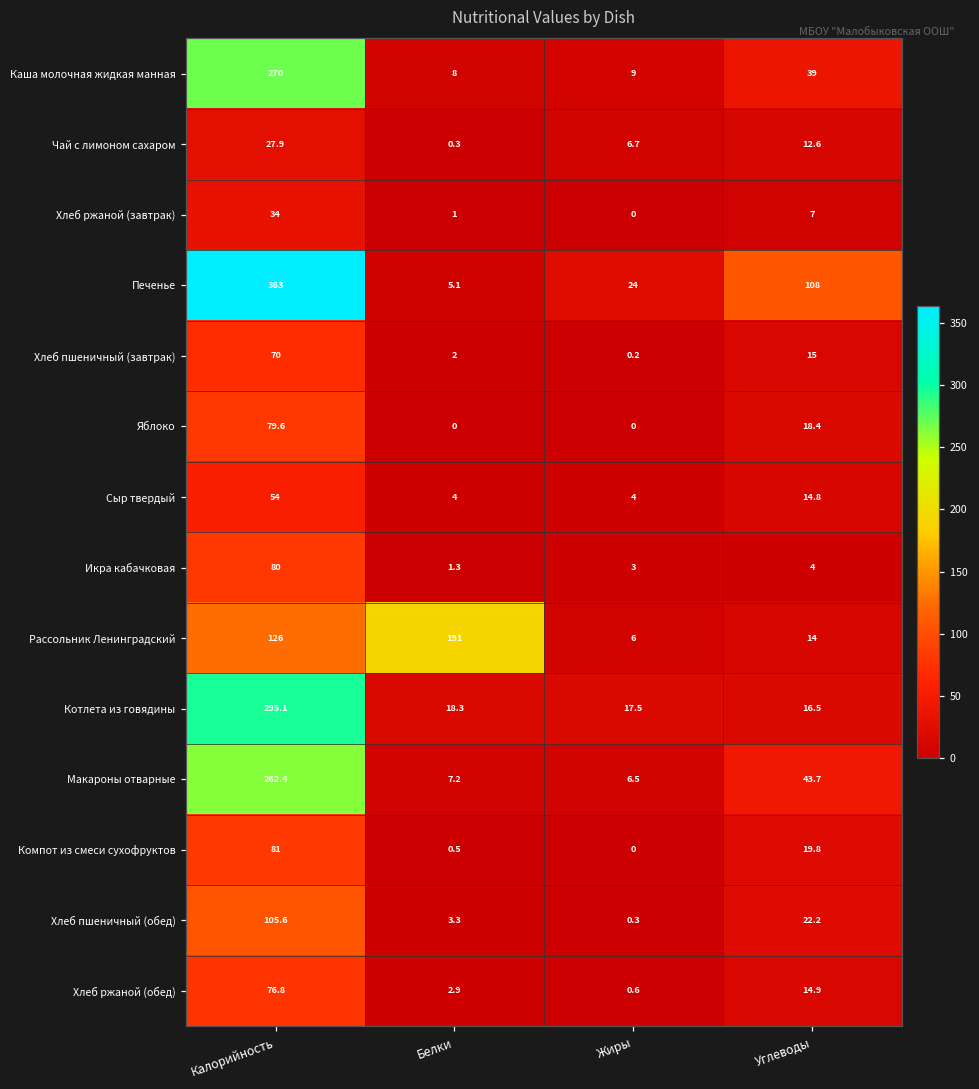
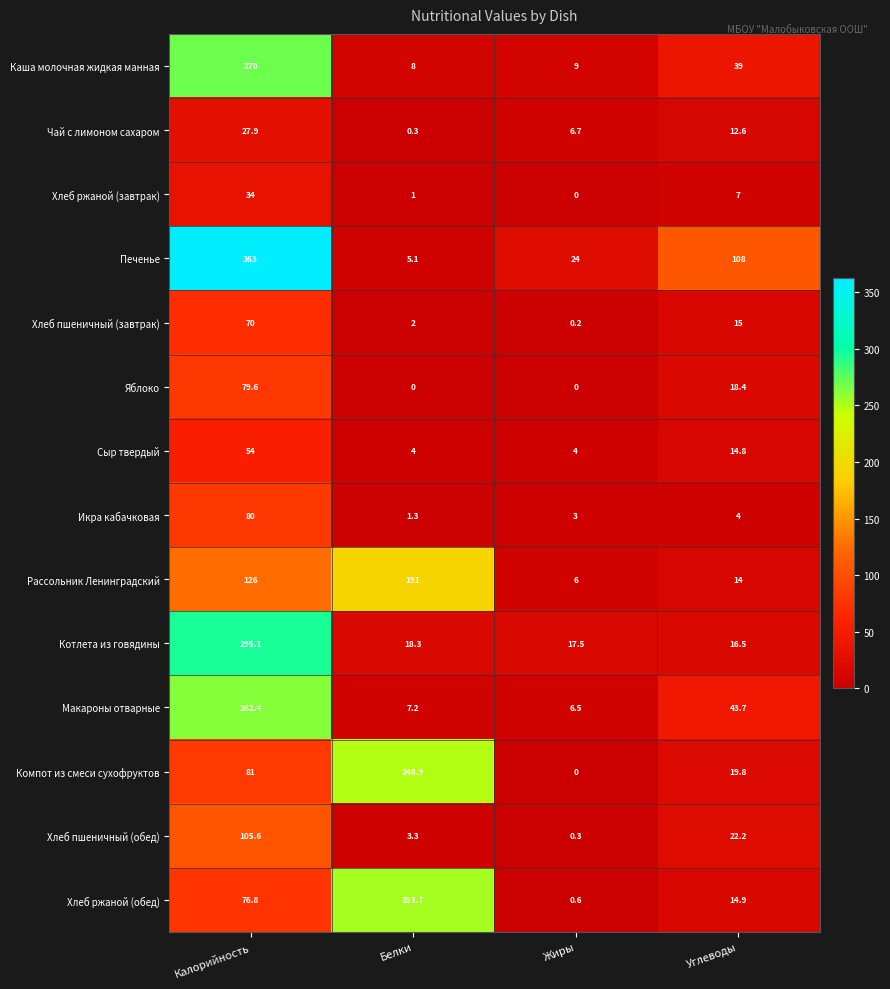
Компот из смеси сухофруктов, Белки: 0.5 -> 248.9
Хлеб ржаной (обед), Белки: 2.9 -> 253.7
